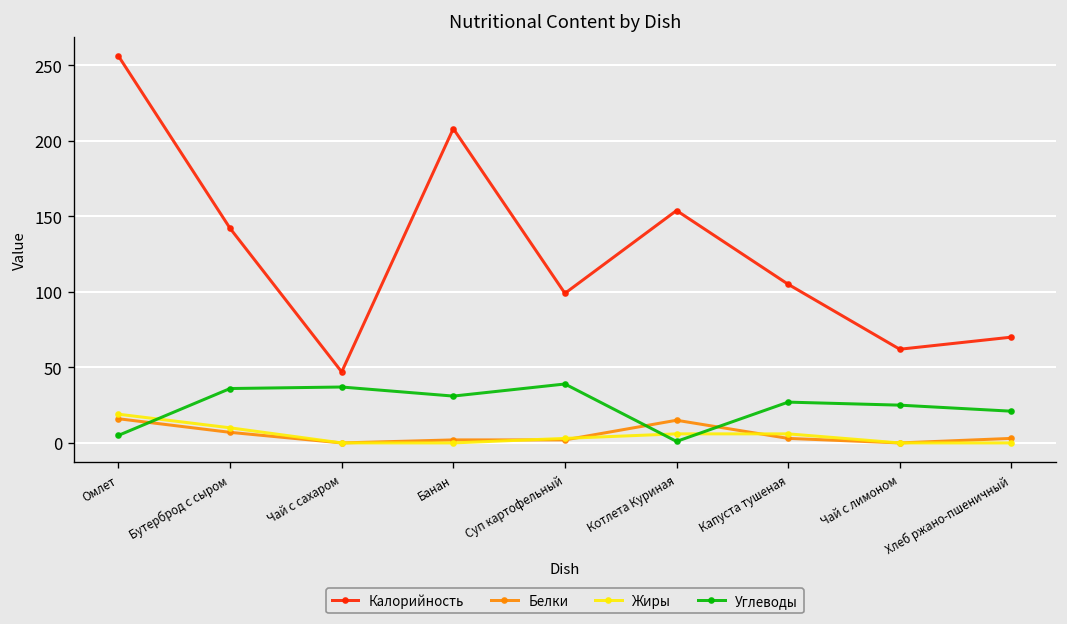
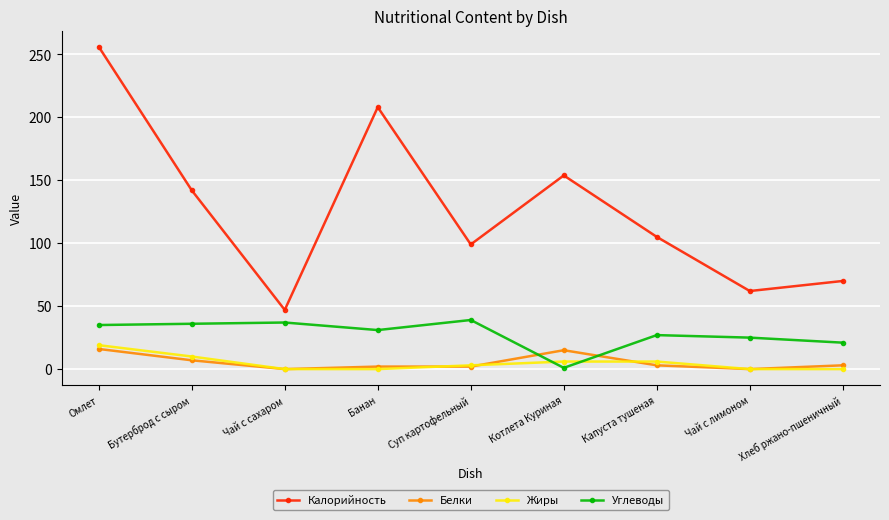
Углеводы, Омлет: 5 -> 35
